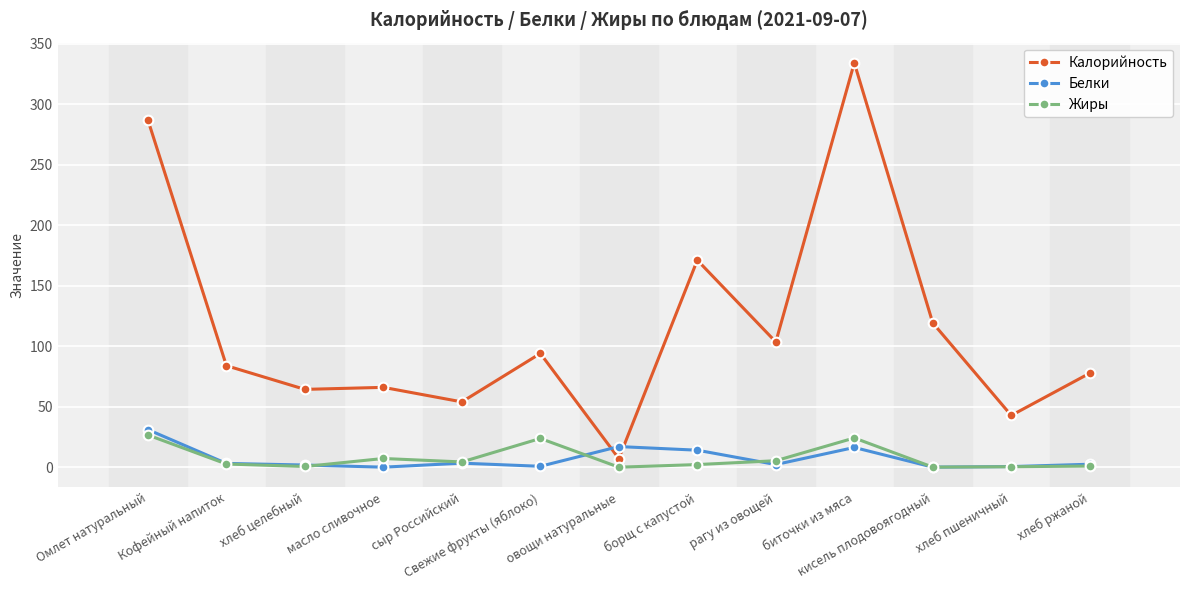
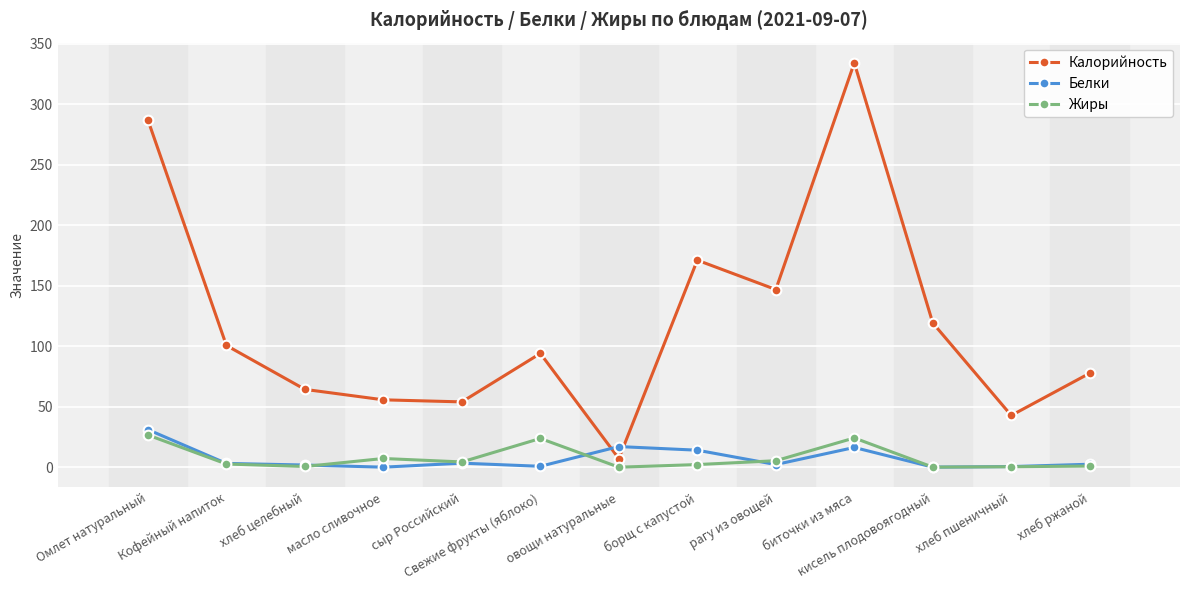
Калорийность, Кофейный напиток: 84 -> 101
Калорийность, масло сливочное: 66 -> 56
Калорийность, рагу из овощей: 104 -> 147
